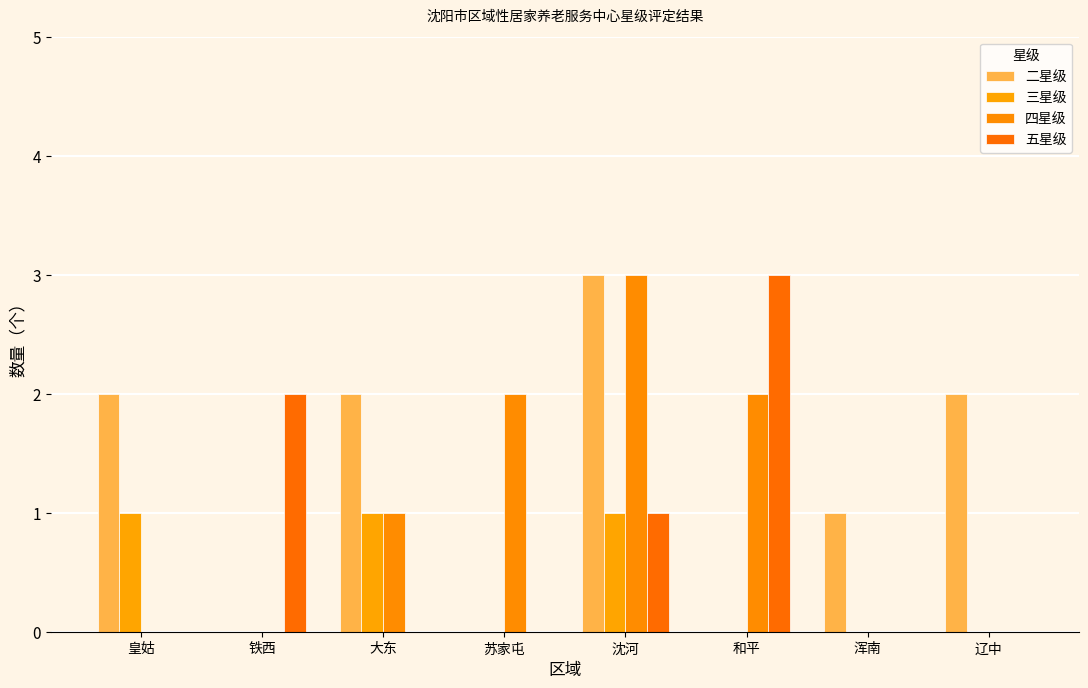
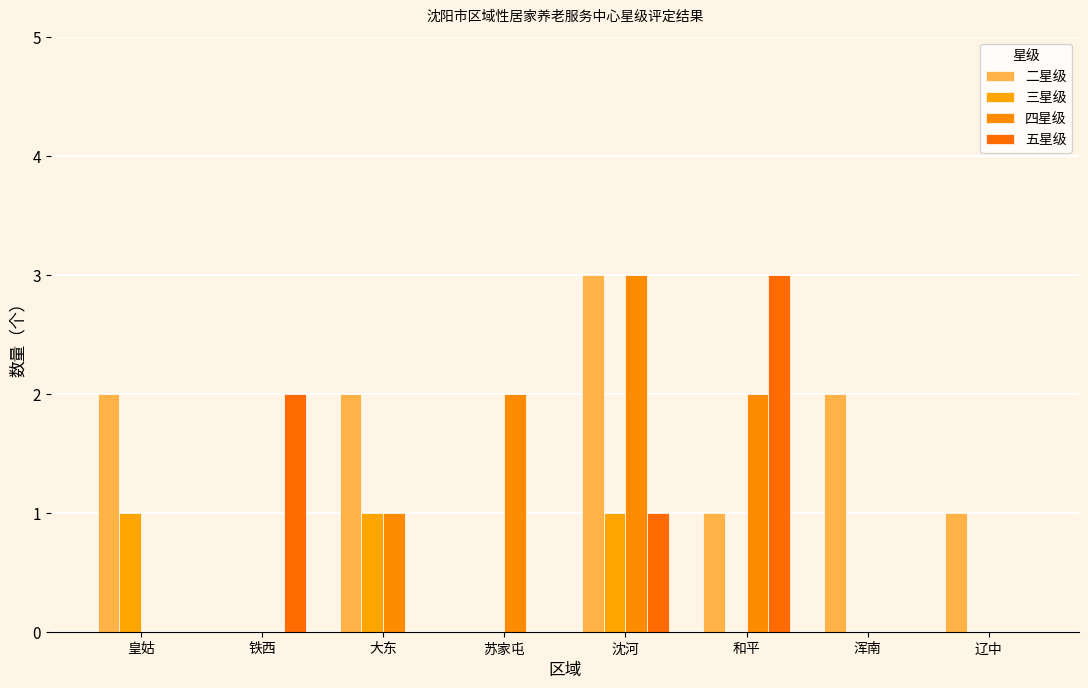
二星级, 和平: 0 -> 1
二星级, 浑南: 1 -> 2
二星级, 辽中: 2 -> 1
